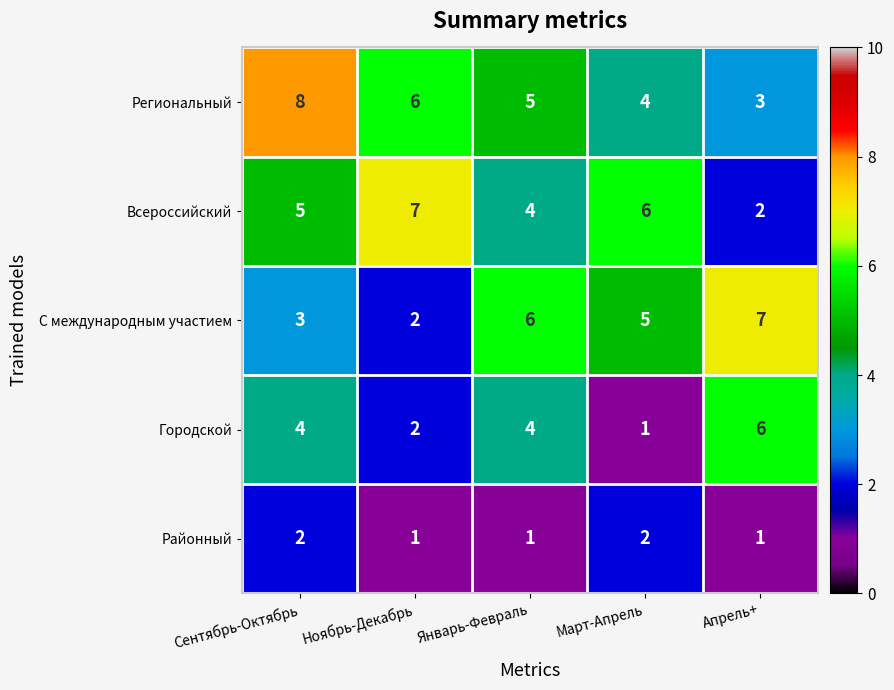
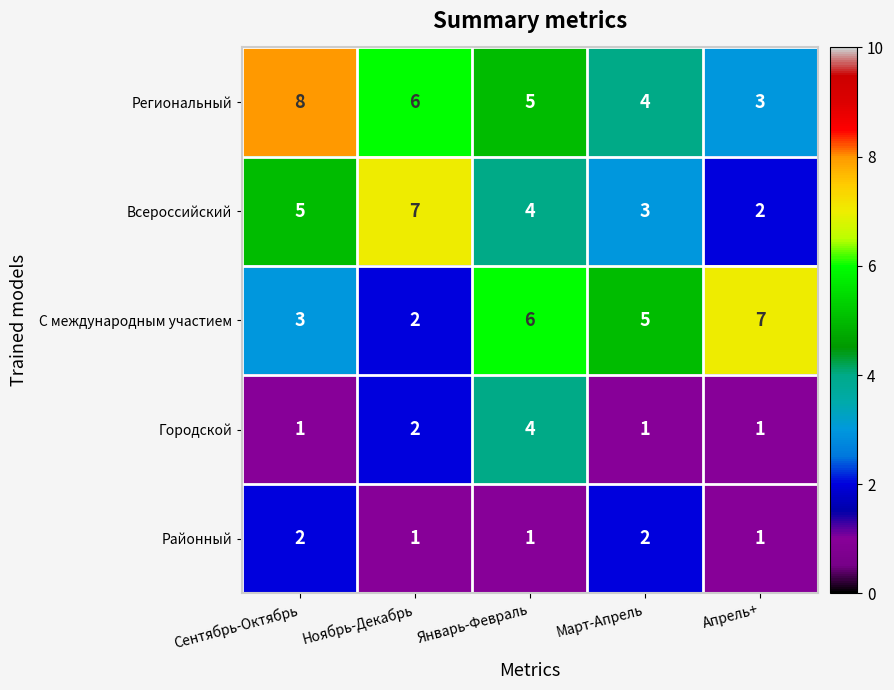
Всероссийский, Март-Апрель: 6 -> 3
Городской, Сентябрь-Октябрь: 4 -> 1
Городской, Апрель+: 6 -> 1
